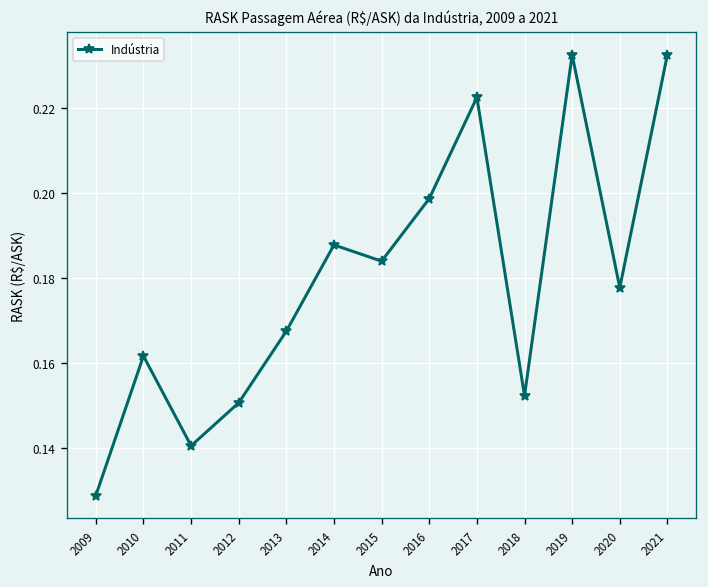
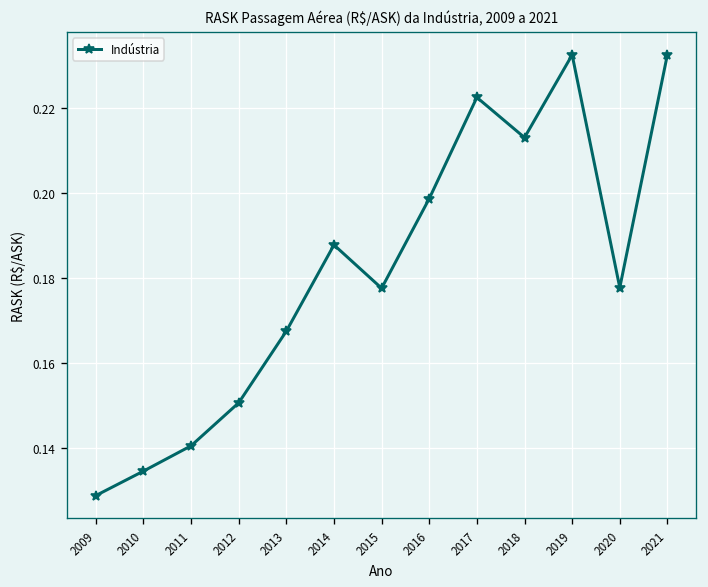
2010: 0.162 -> 0.135
2015: 0.184 -> 0.178
2018: 0.152 -> 0.213
